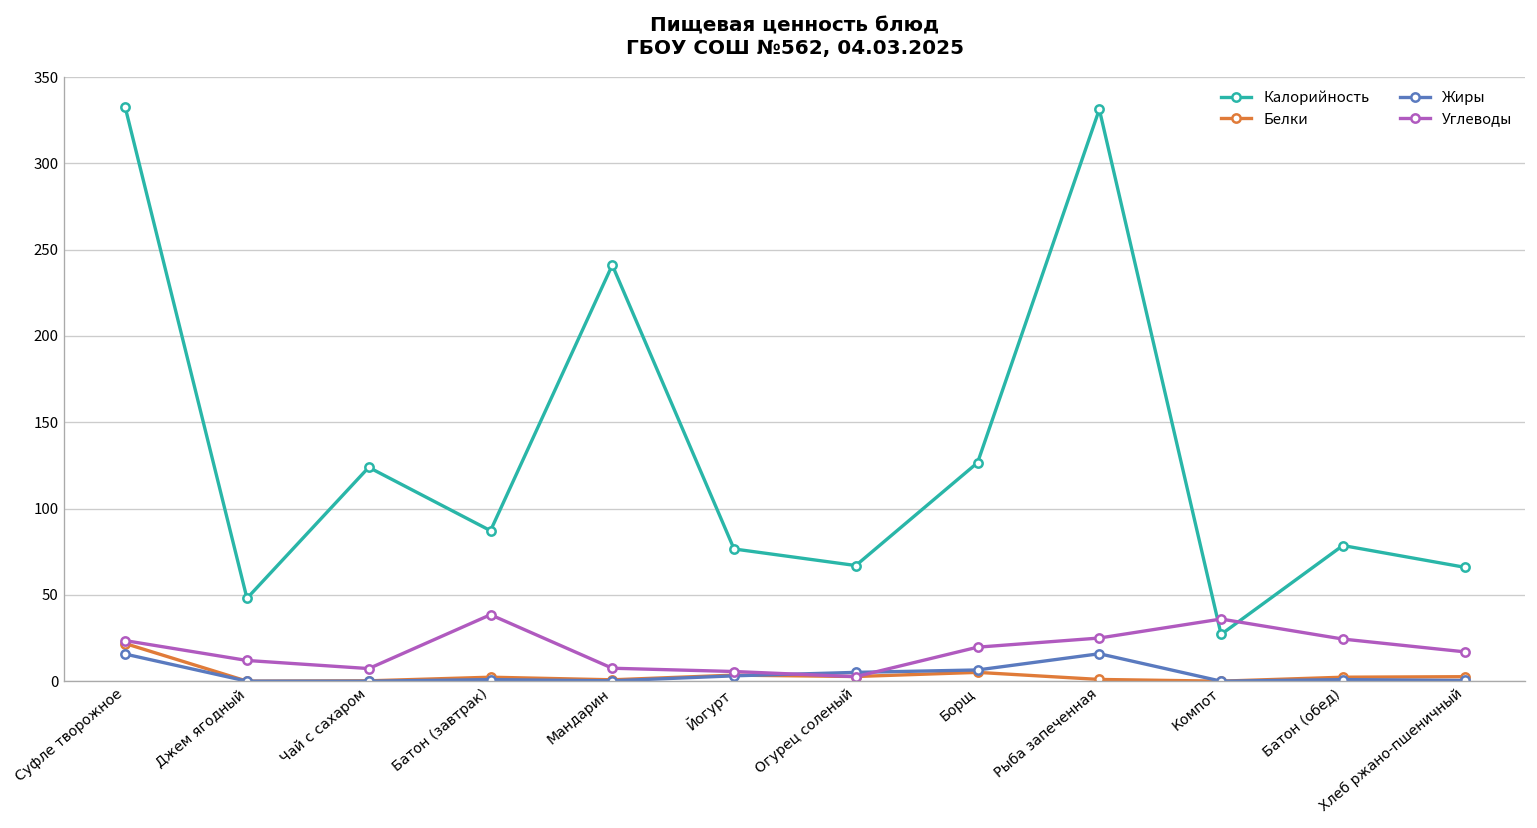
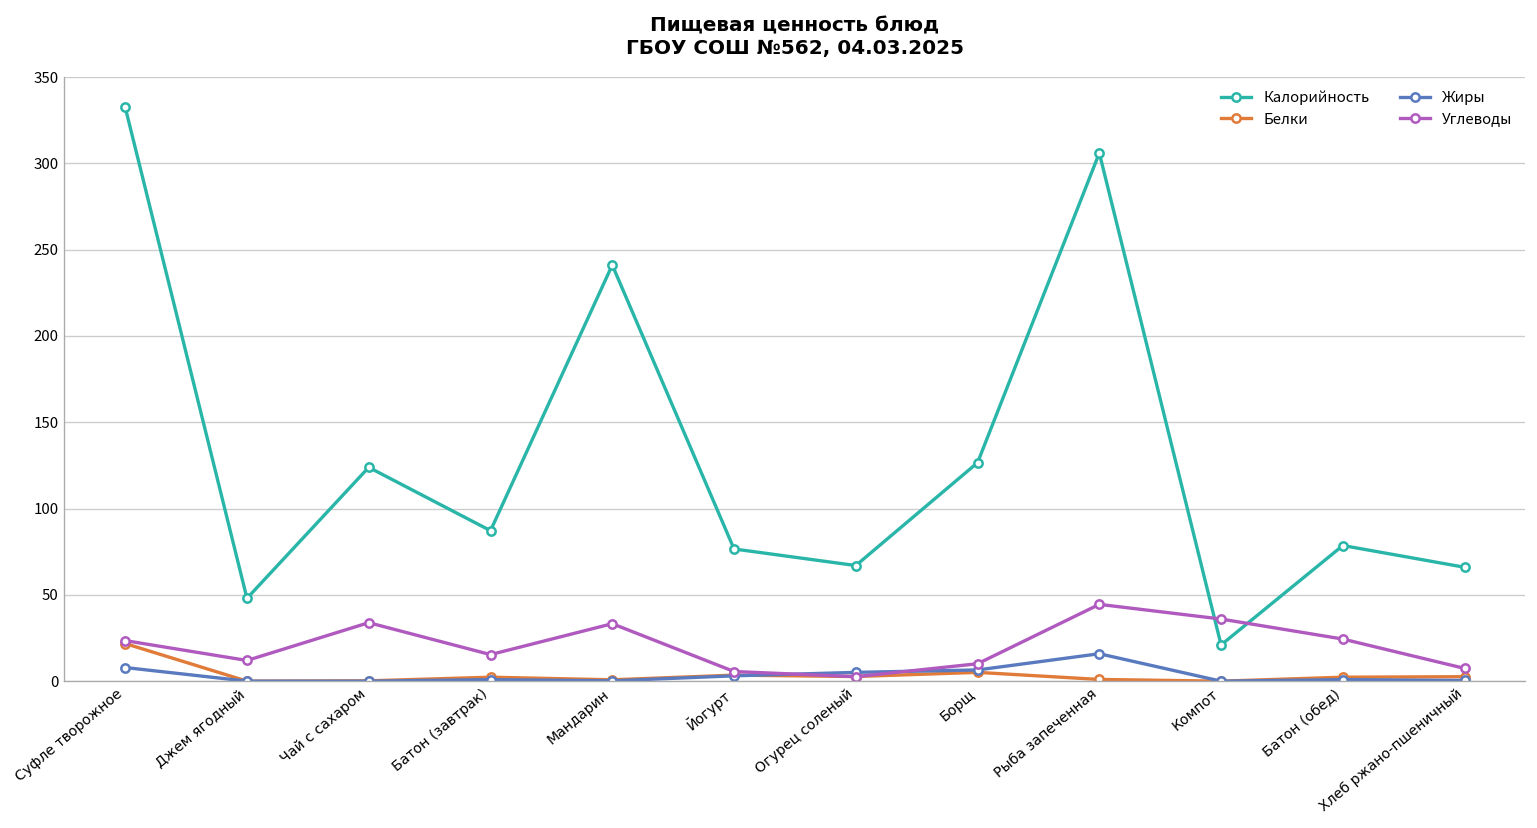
Жиры, Суфле творожное: 16 -> 8
Углеводы, Чай с сахаром: 7 -> 34
Углеводы, Батон (завтрак): 39 -> 15
Углеводы, Мандарин: 8 -> 33
Углеводы, Борщ: 20 -> 10
Калорийность, Рыба запеченная: 331 -> 306
Углеводы, Рыба запеченная: 25 -> 45
Калорийность, Компот: 27 -> 21
Углеводы, Хлеб ржано-пшеничный: 17 -> 7
